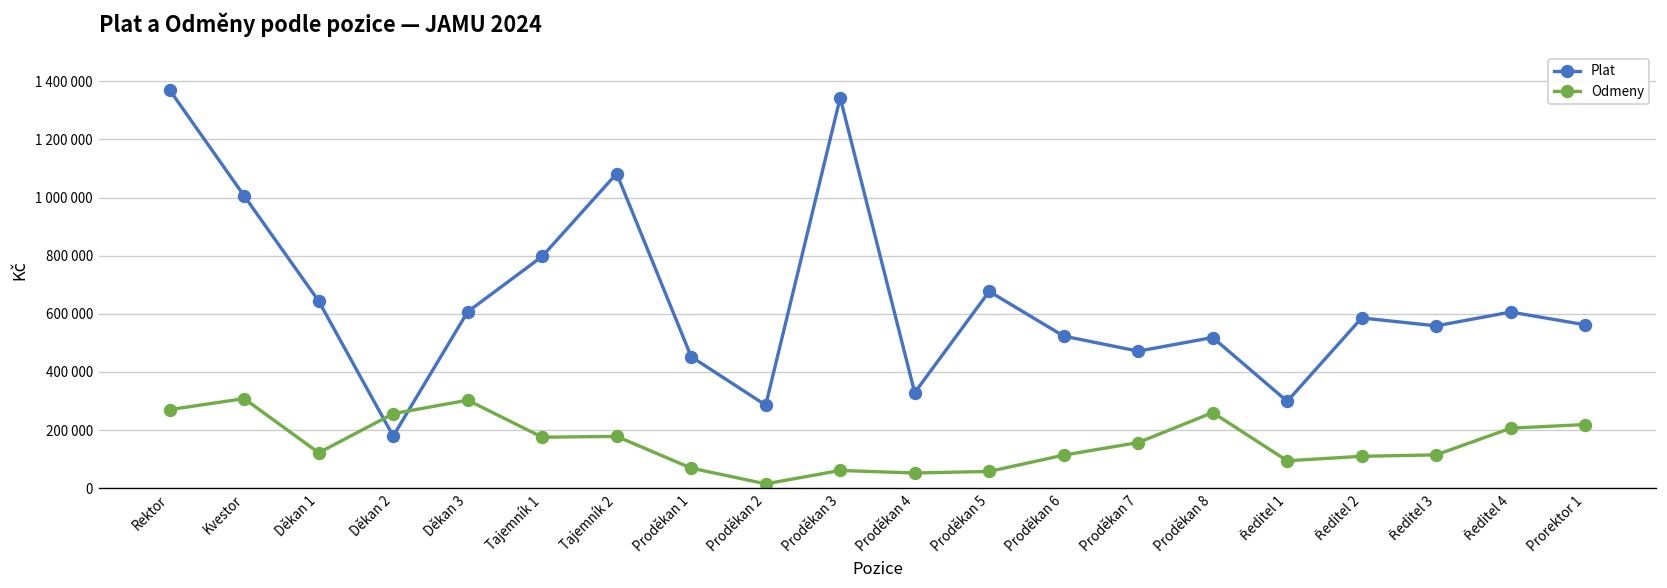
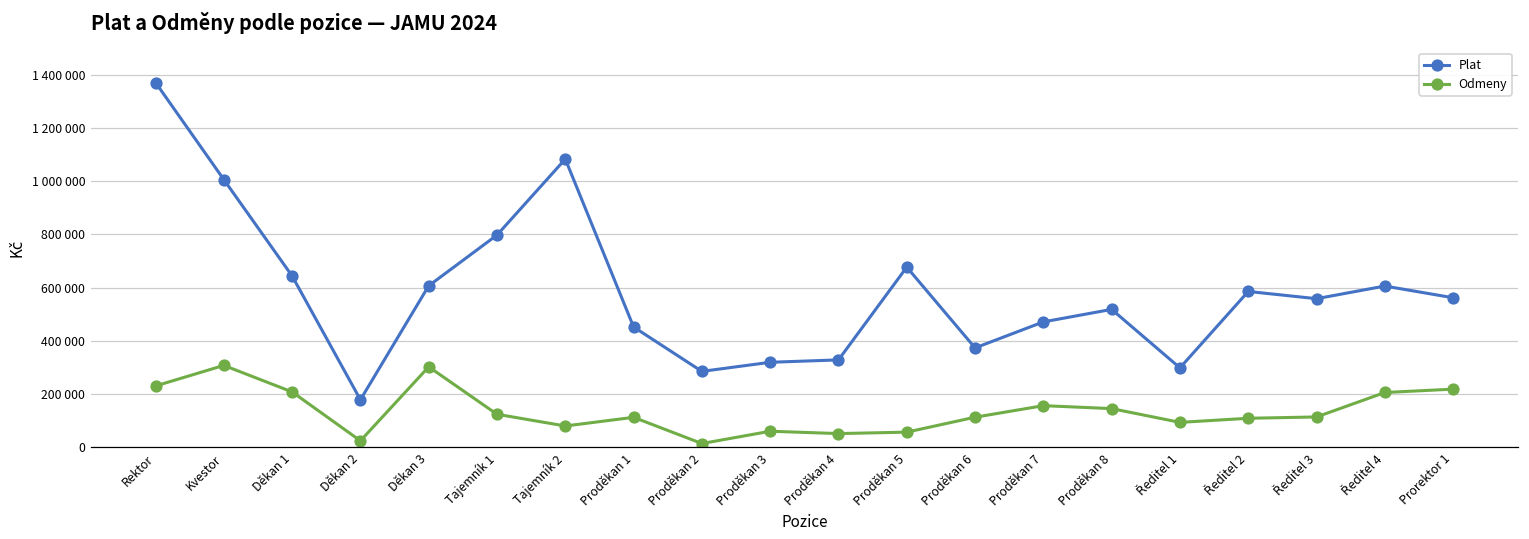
Odmeny, Rektor: 270000 -> 230000
Odmeny, Děkan 1: 120000 -> 210000
Odmeny, Děkan 2: 260000 -> 30000
Odmeny, Tajemník 1: 180000 -> 120000
Odmeny, Tajemník 2: 180000 -> 80000
Odmeny, Proděkan 1: 70000 -> 110000
Plat, Proděkan 3: 1340000 -> 320000
Plat, Proděkan 6: 520000 -> 370000
Odmeny, Proděkan 8: 260000 -> 150000
